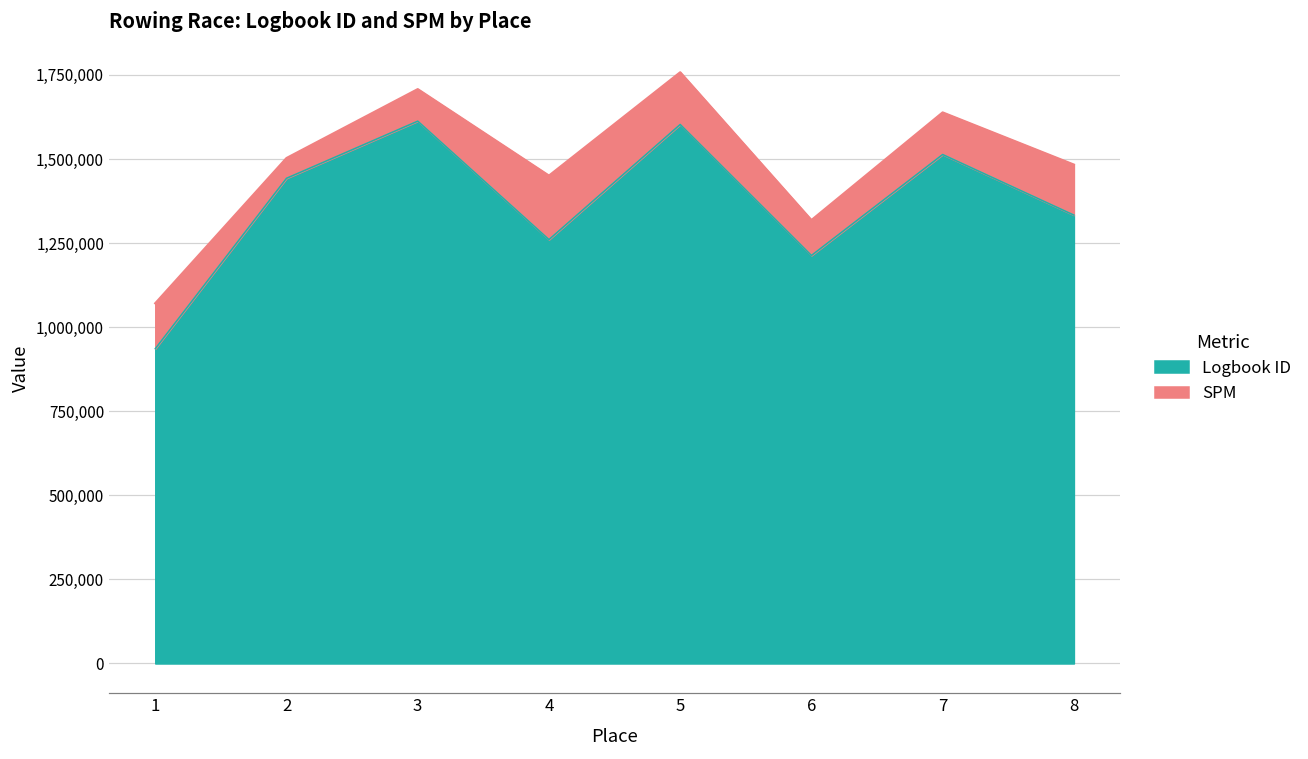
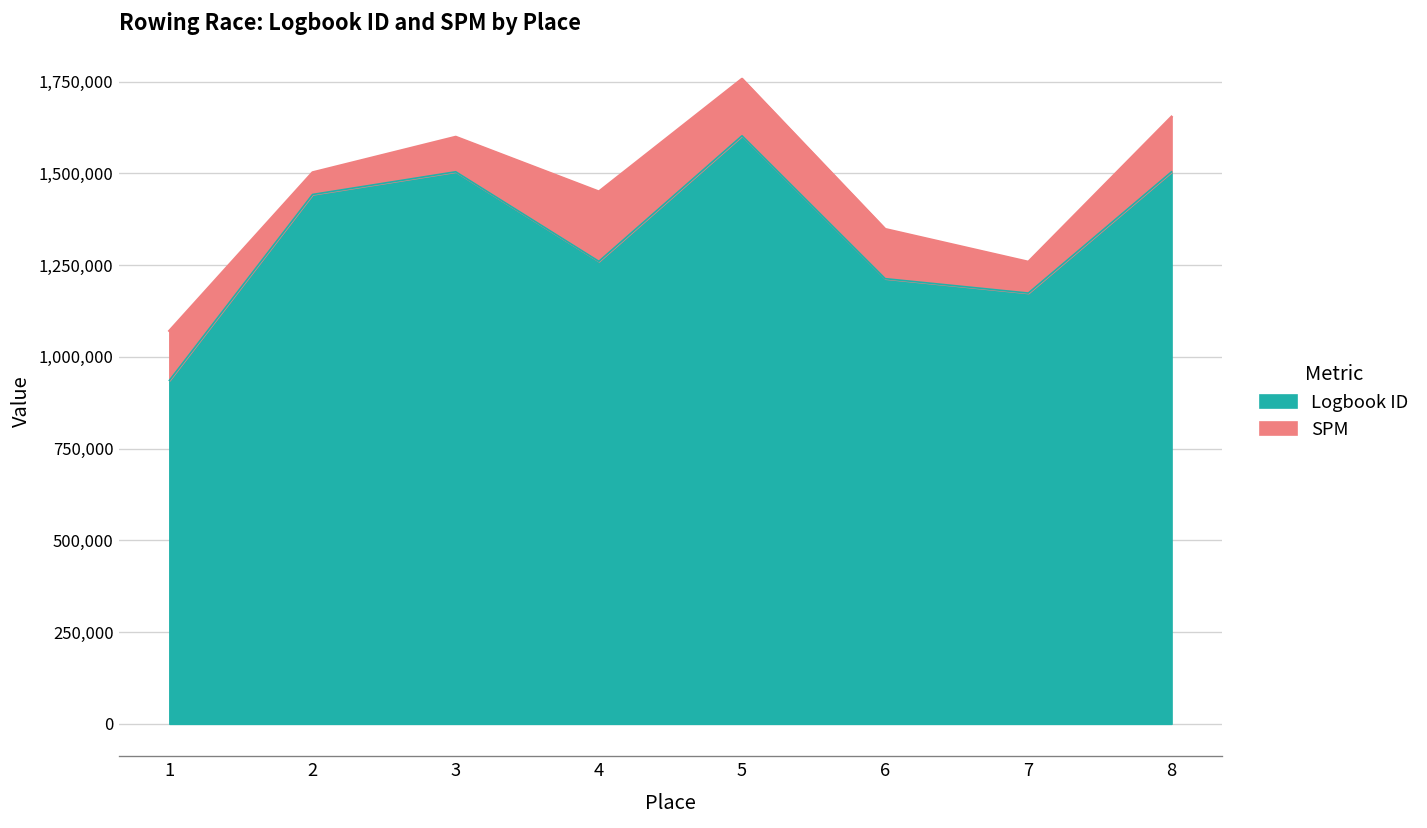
Logbook ID, 3: 1,610,000 -> 1,500,000
SPM, 6: 110,000 -> 140,000
Logbook ID, 7: 1,510,000 -> 1,170,000
SPM, 7: 130,000 -> 90,000
Logbook ID, 8: 1,330,000 -> 1,500,000
